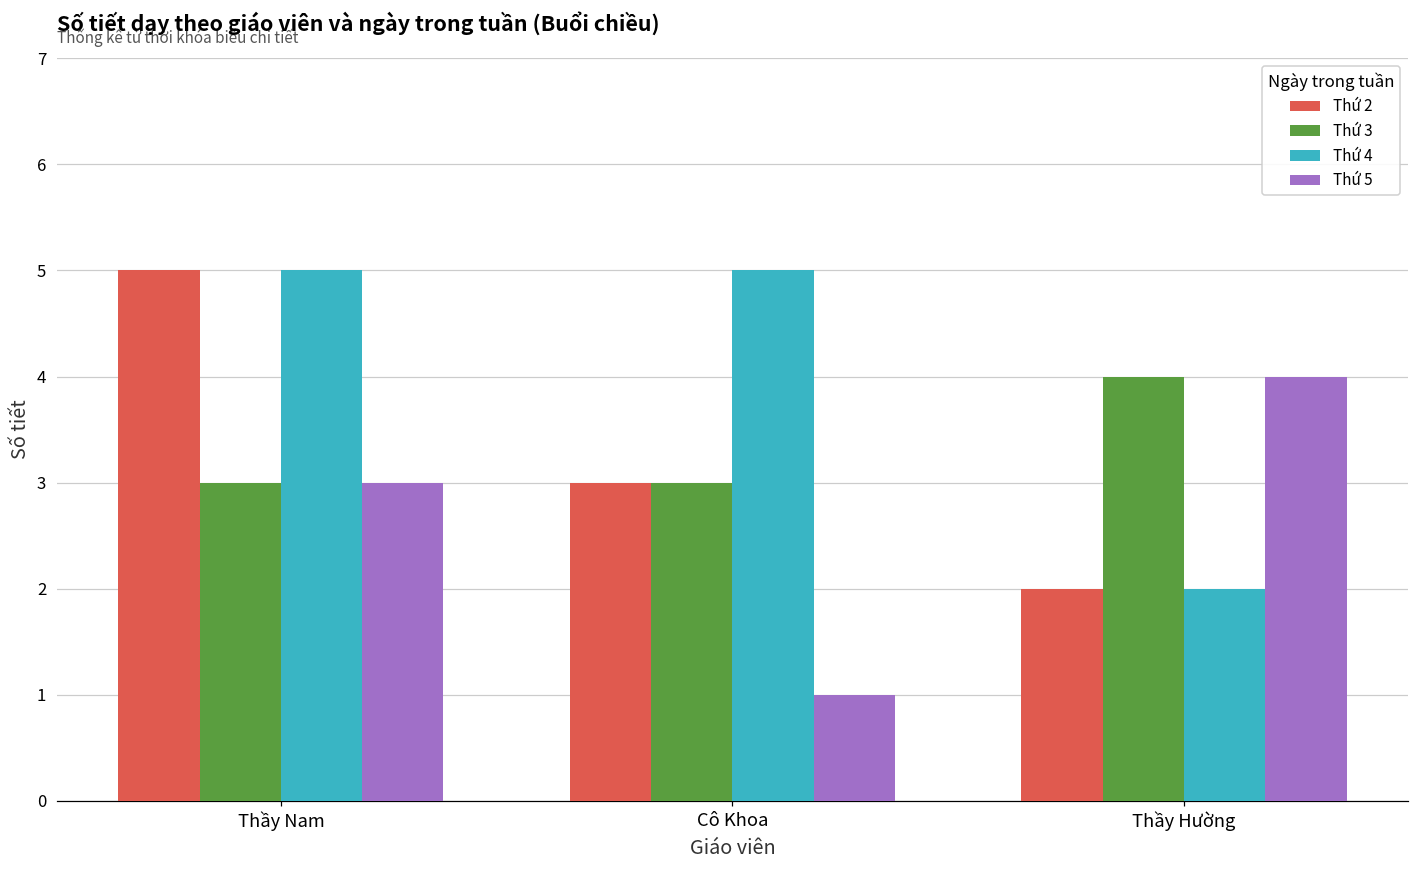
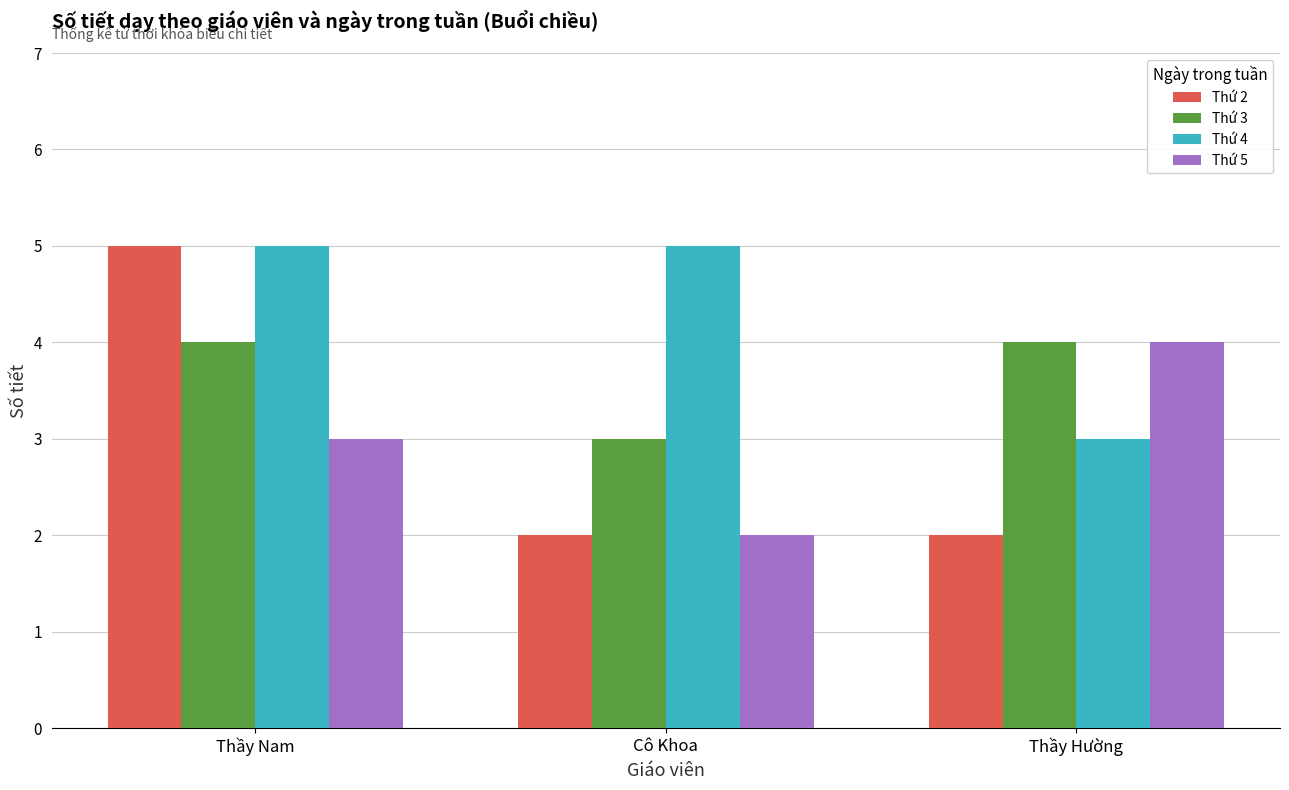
Thứ 3, Thầy Nam: 3 -> 4
Thứ 2, Cô Khoa: 3 -> 2
Thứ 5, Cô Khoa: 1 -> 2
Thứ 4, Thầy Hường: 2 -> 3
